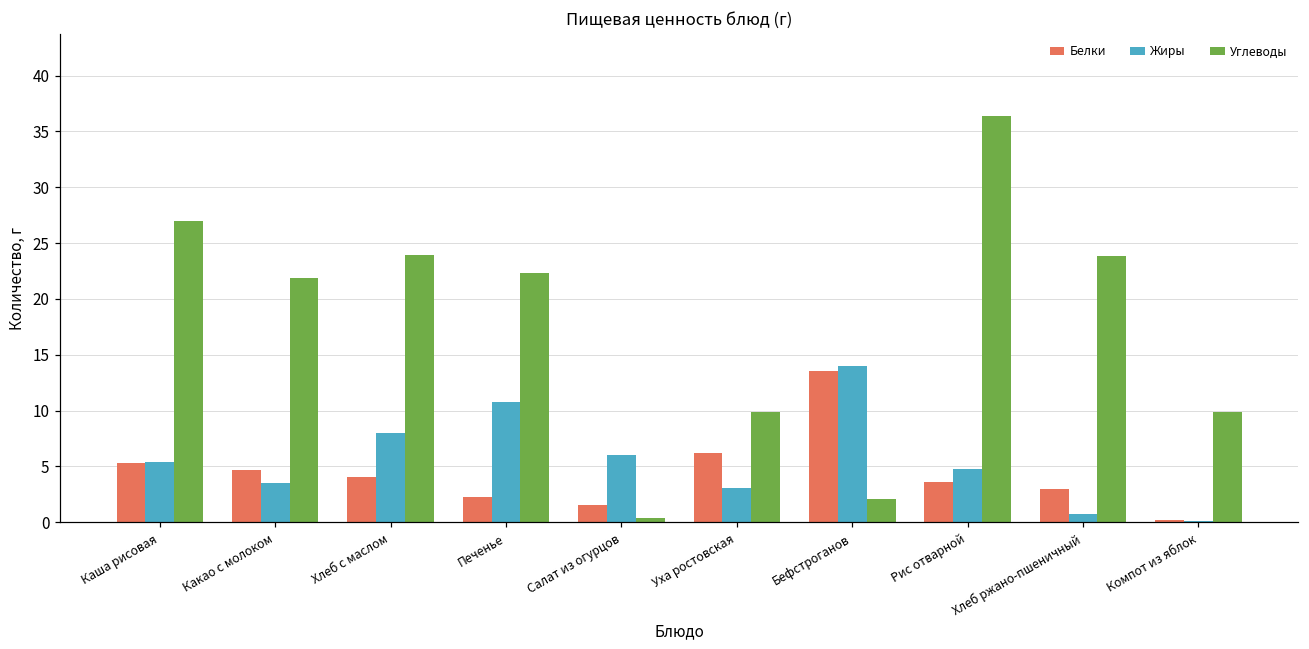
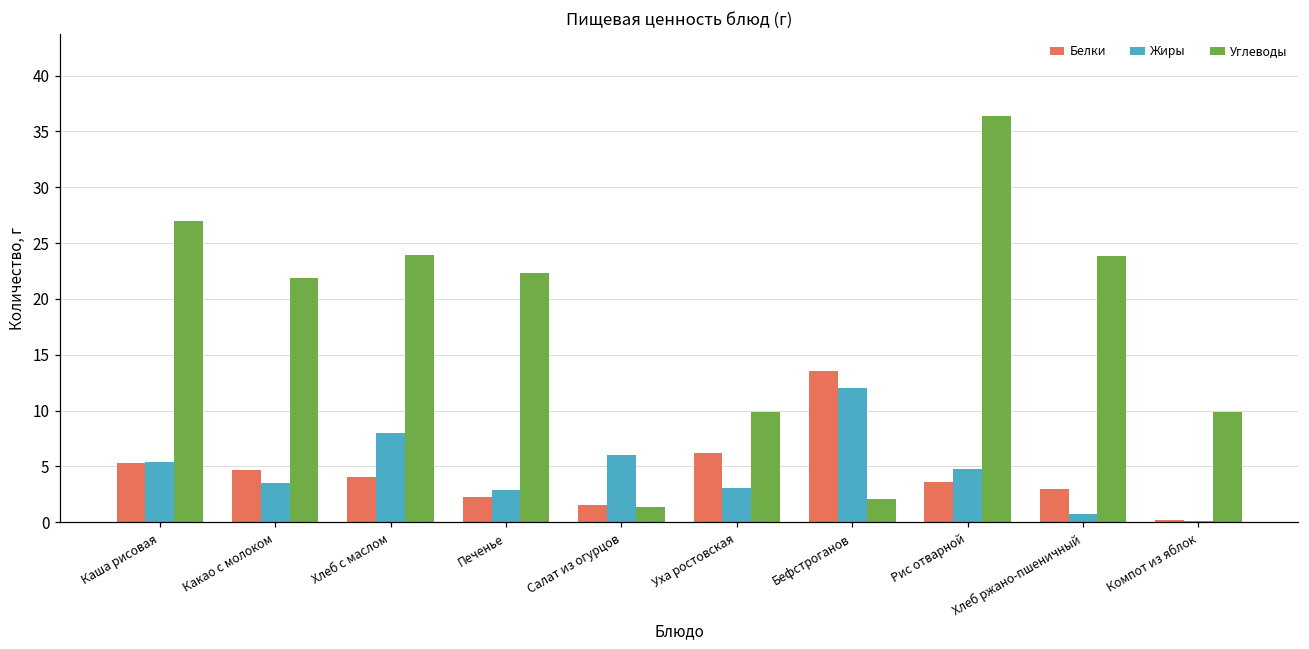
Жиры, Печенье: 10.8 -> 2.9
Углеводы, Салат из огурцов: 0.4 -> 1.4
Жиры, Бефстроганов: 14 -> 12
